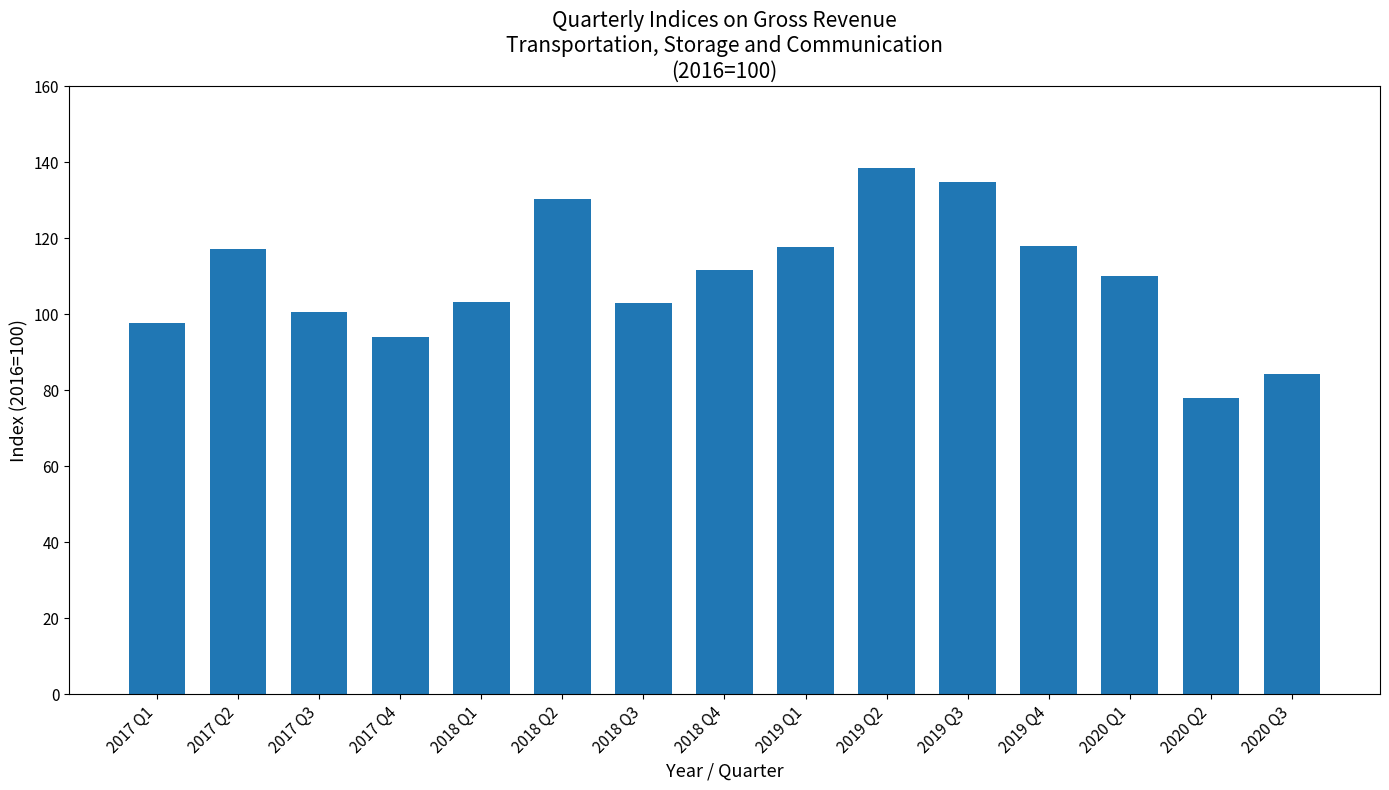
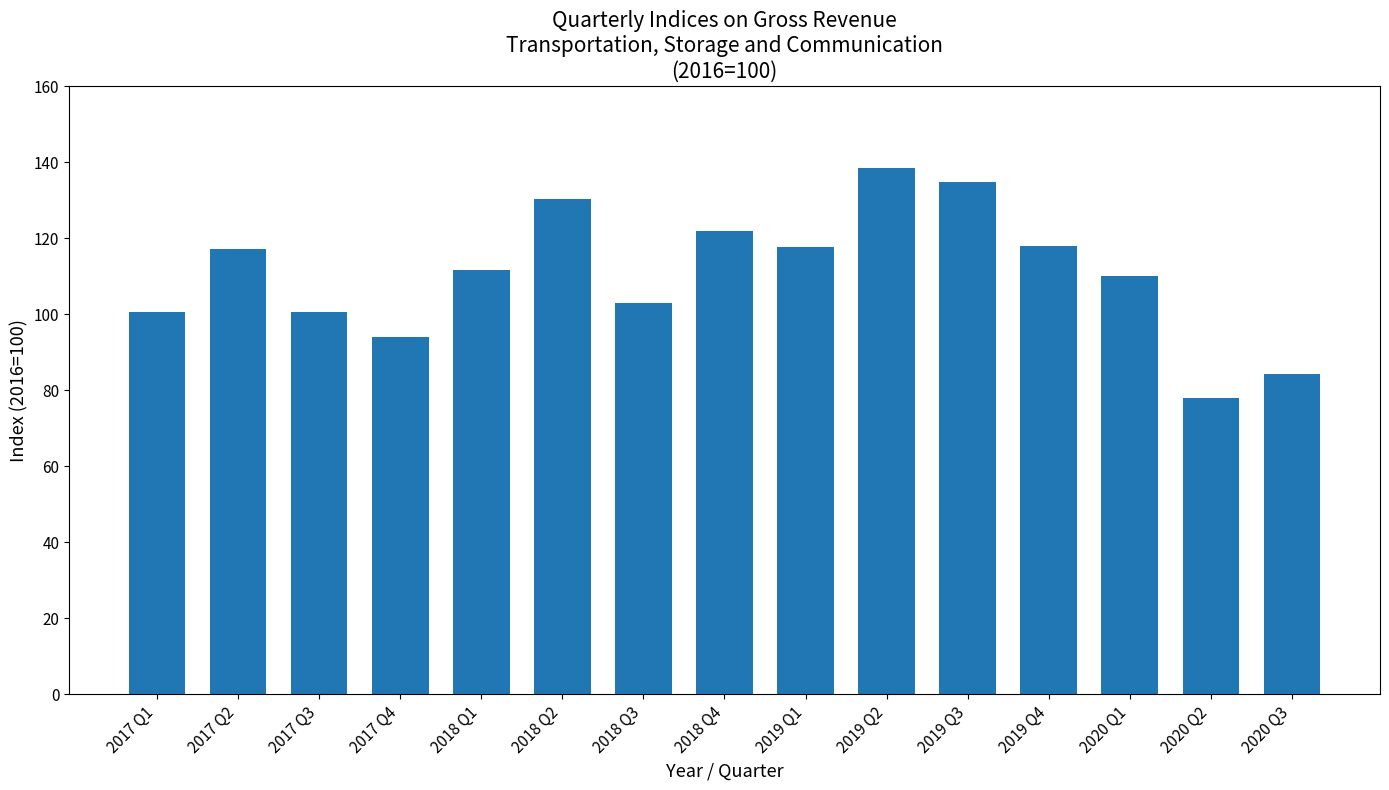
2017 Q1: 98 -> 101
2018 Q1: 103 -> 112
2018 Q4: 112 -> 122
